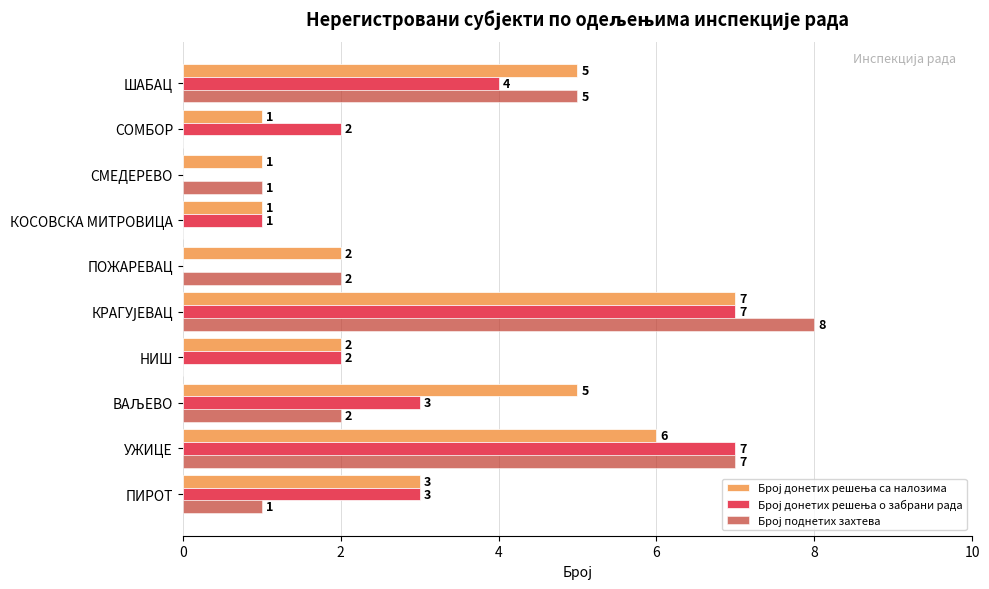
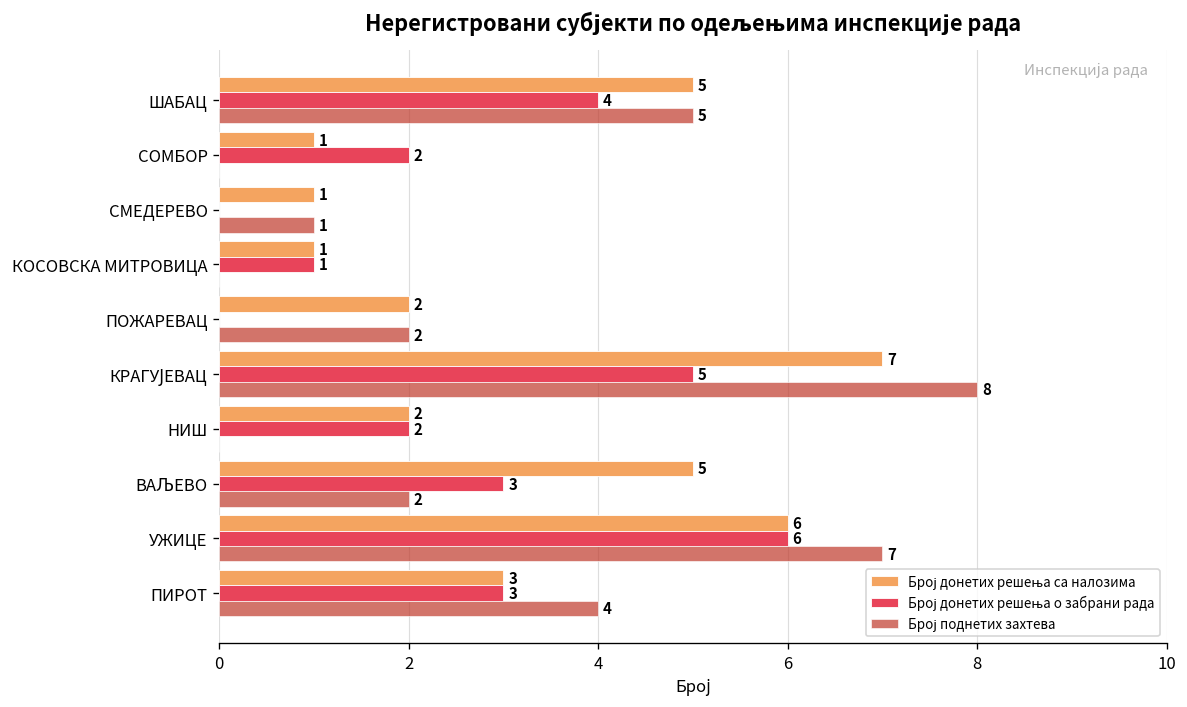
Број донетих решења о забрани рада, КРАГУЈЕВАЦ: 7 -> 5
Број донетих решења о забрани рада, УЖИЦЕ: 7 -> 6
Број поднетих захтева, ПИРОТ: 1 -> 4
